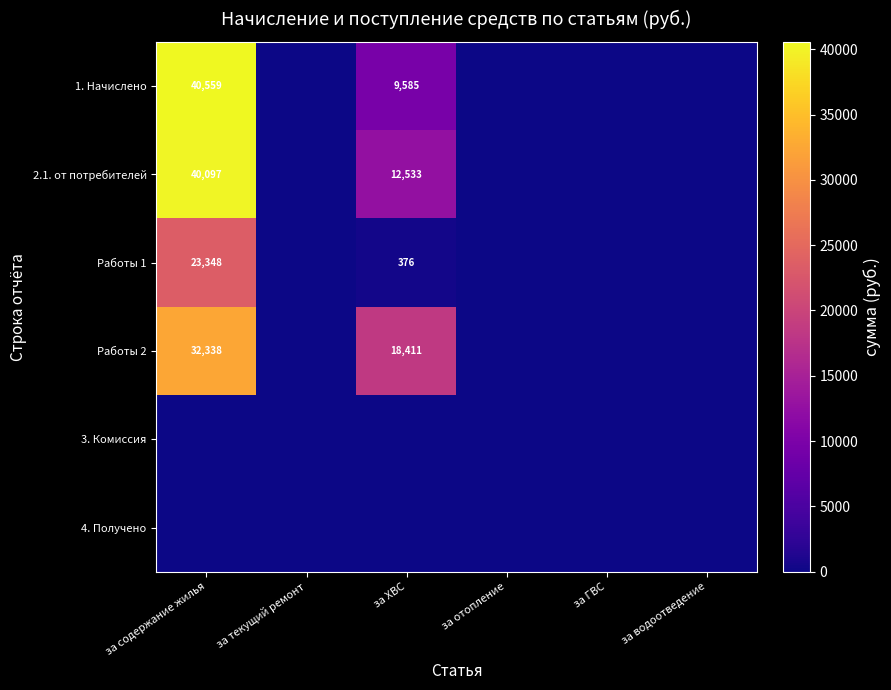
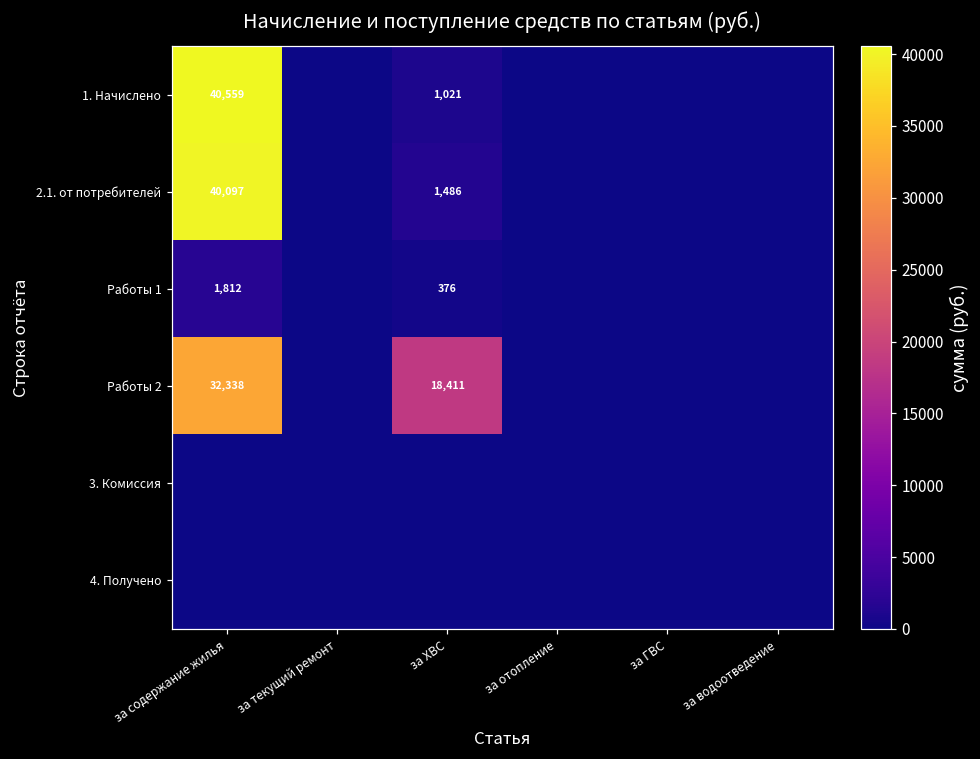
1. Начислено, за ХВС: 9,585 -> 1,021
2.1. от потребителей, за ХВС: 12,533 -> 1,486
Работы 1, за содержание жилья: 23,348 -> 1,812
